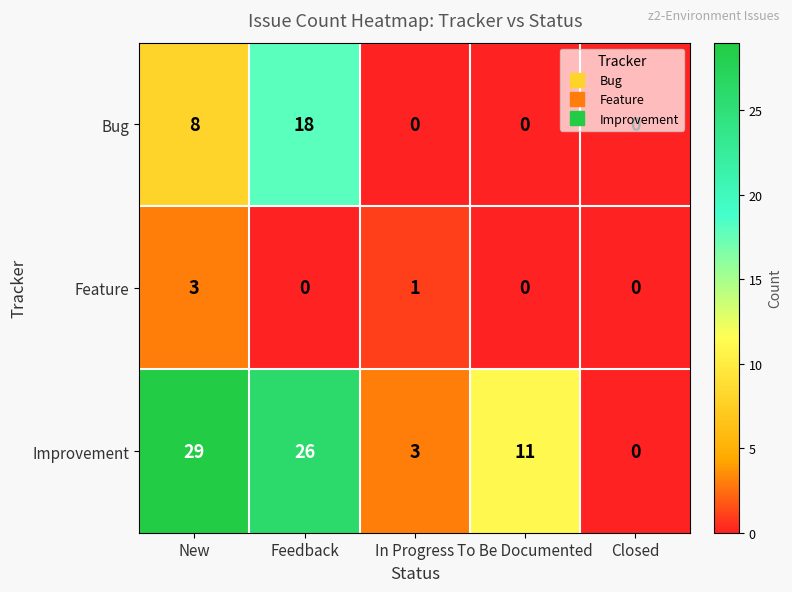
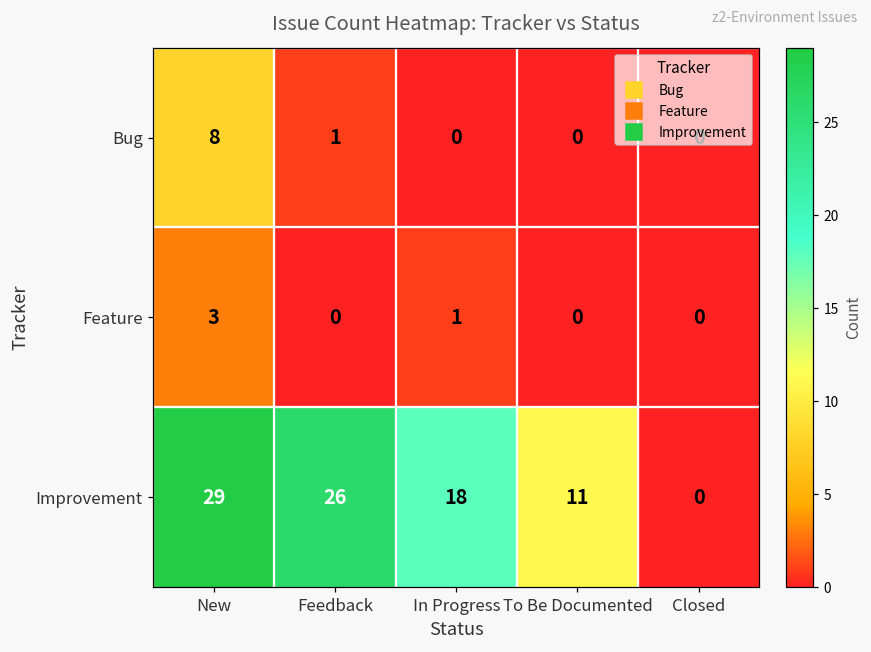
Bug, Feedback: 18 -> 1
Improvement, In Progress: 3 -> 18
